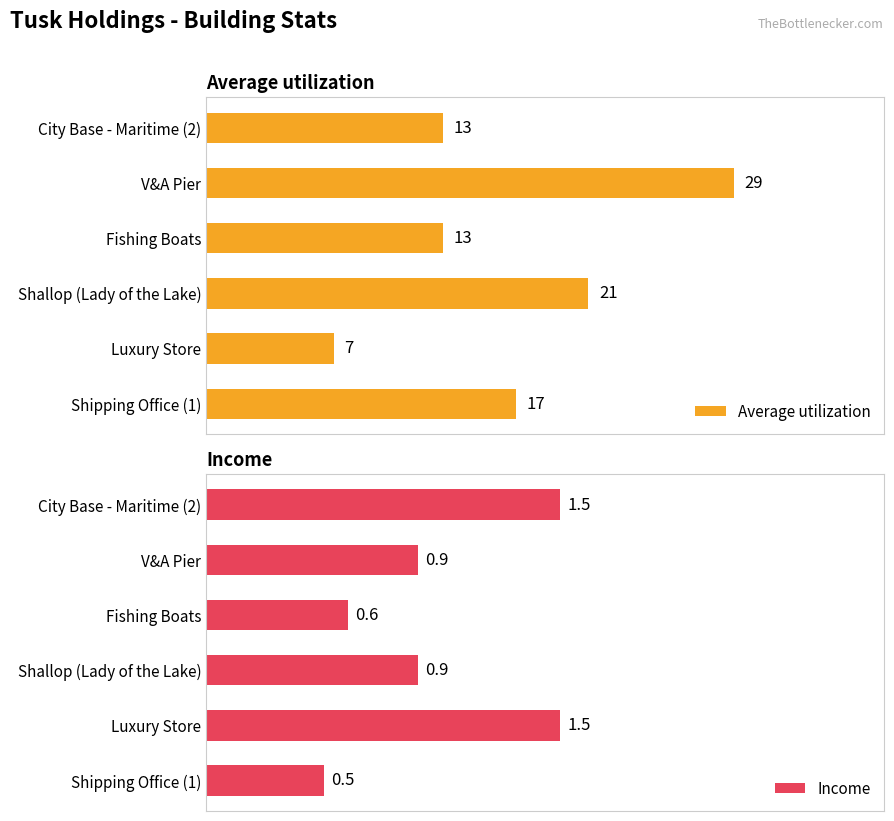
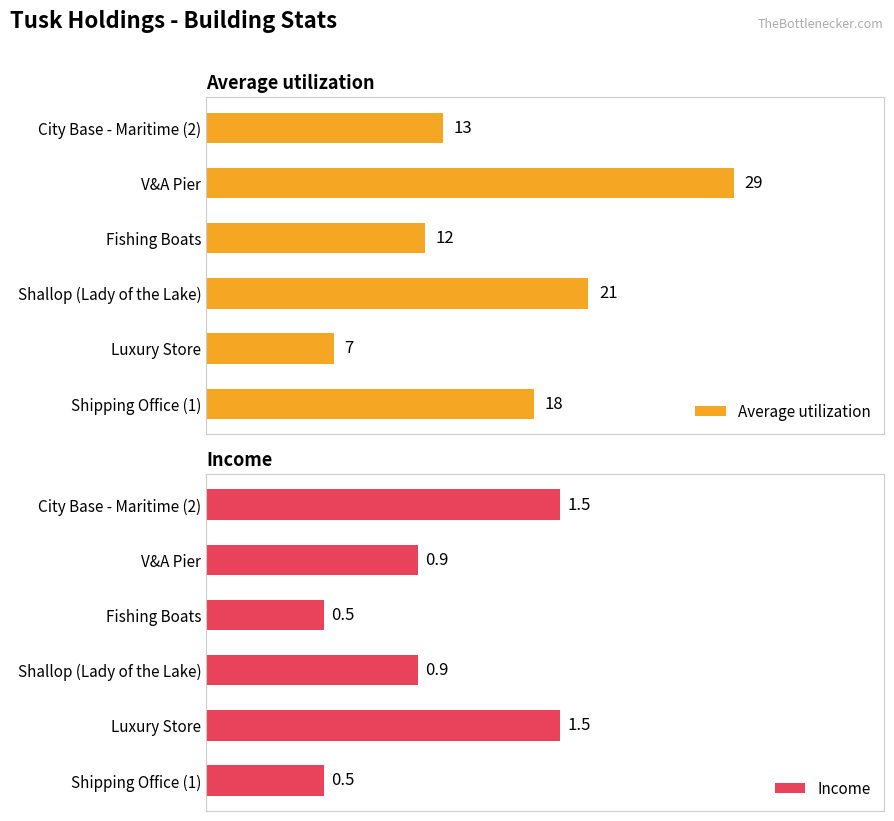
Average utilization, Fishing Boats: 13 -> 12
Average utilization, Shipping Office (1): 17 -> 18
Income, Fishing Boats: 0.6 -> 0.5
